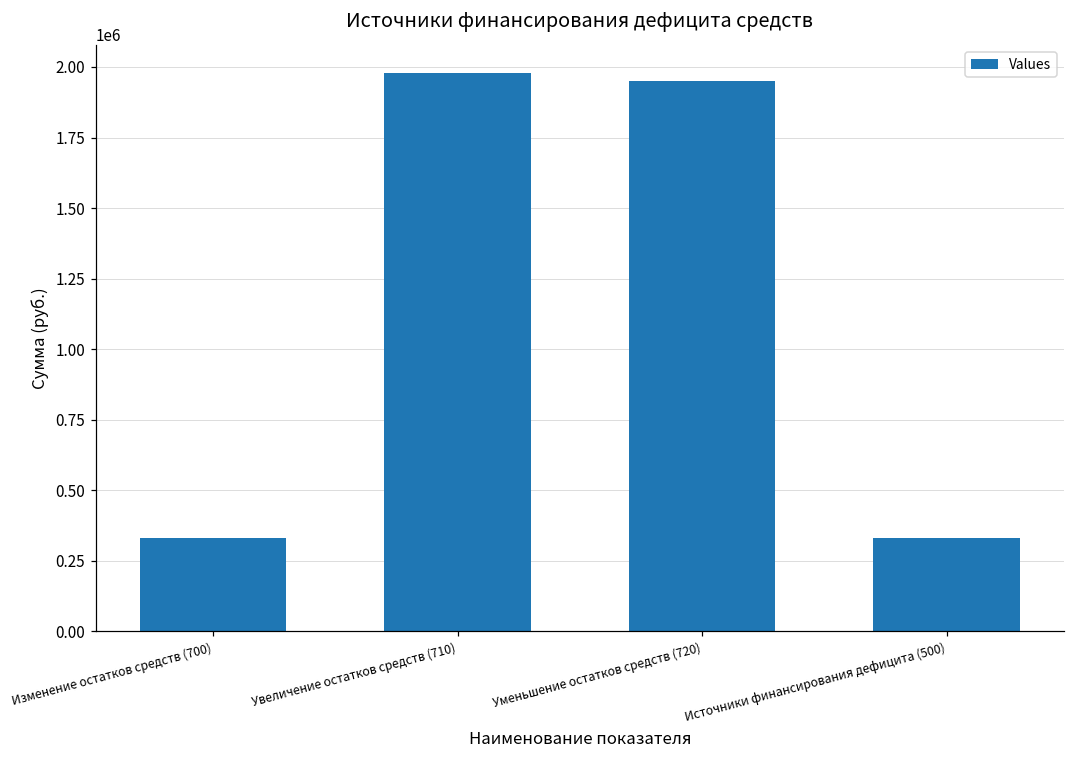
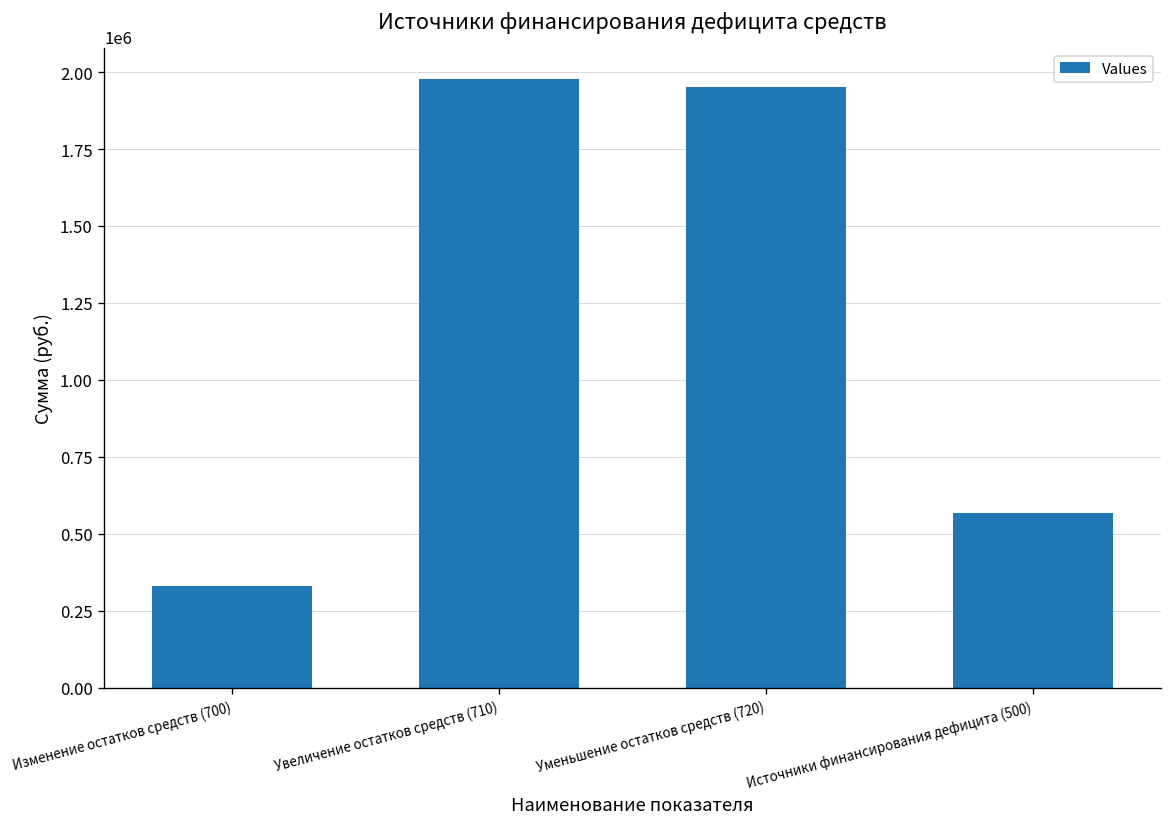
Источники финансирования дефицита (500): 330000 -> 570000
